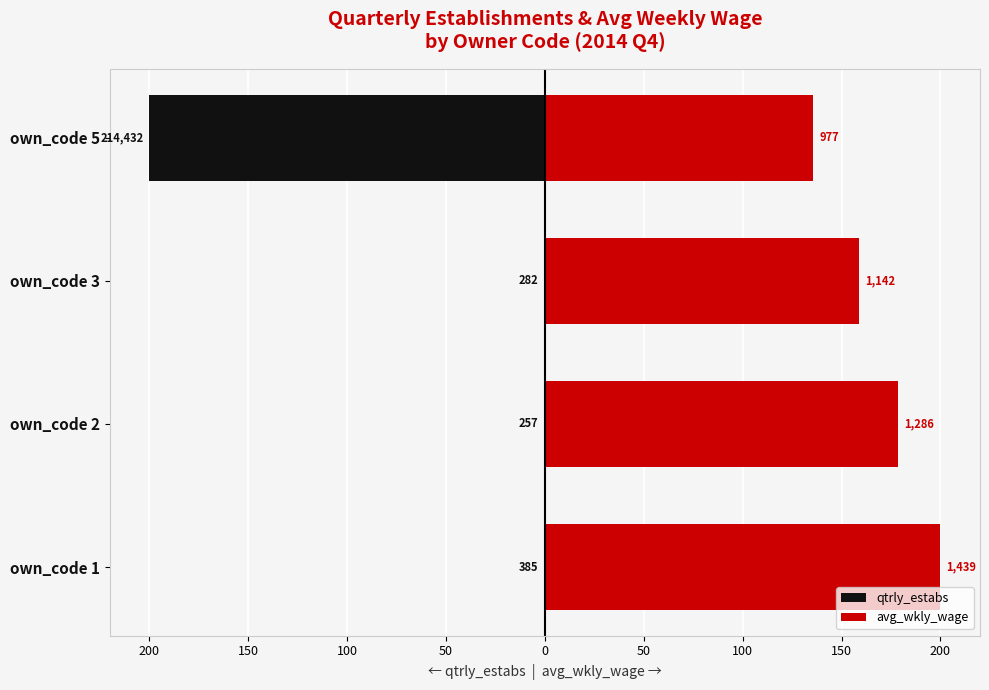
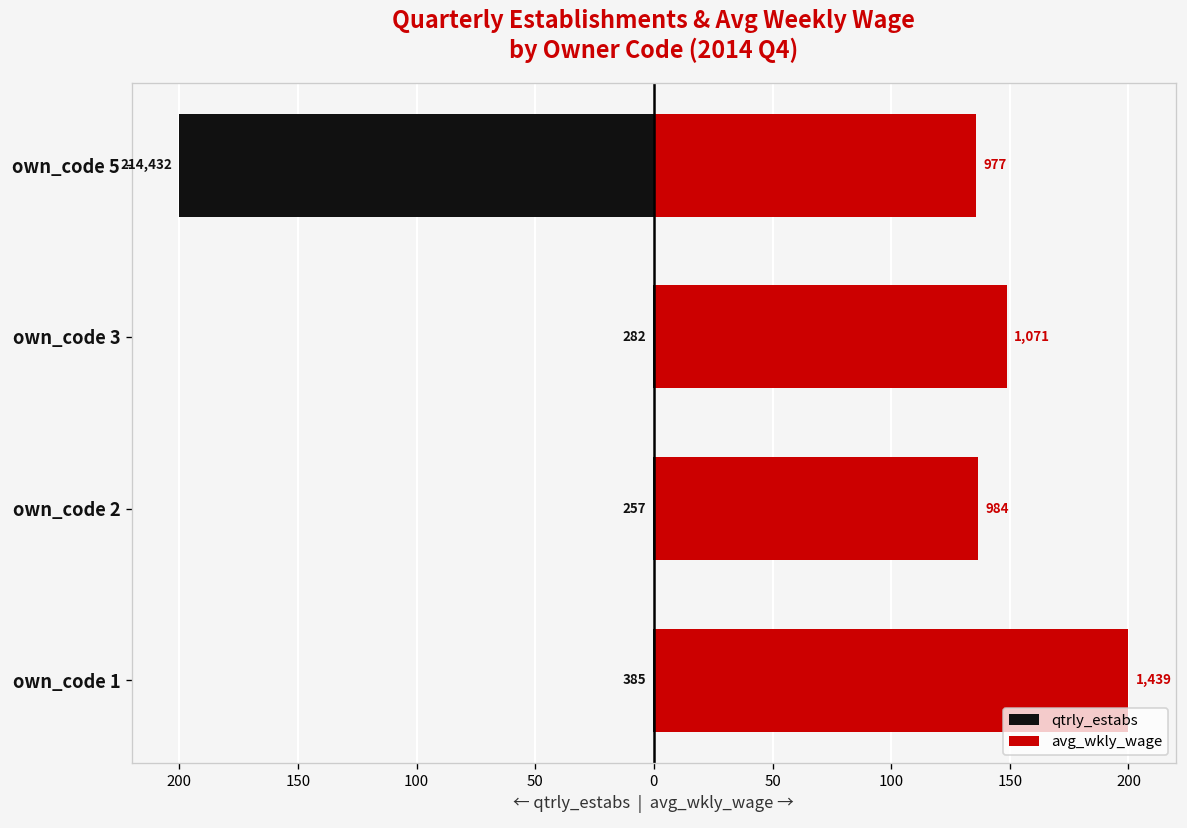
avg_wkly_wage, own_code 3: 1,142 -> 1,071
avg_wkly_wage, own_code 2: 1,286 -> 984
